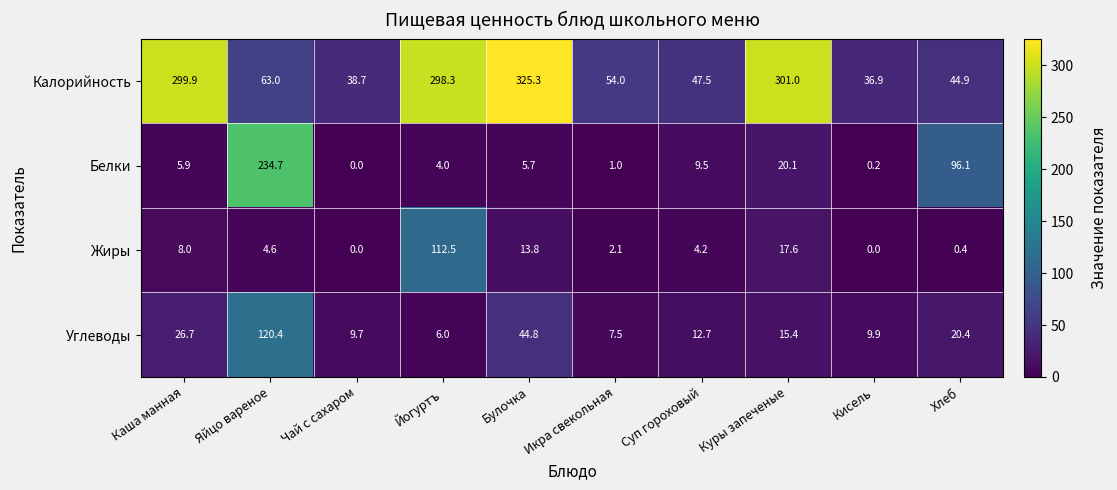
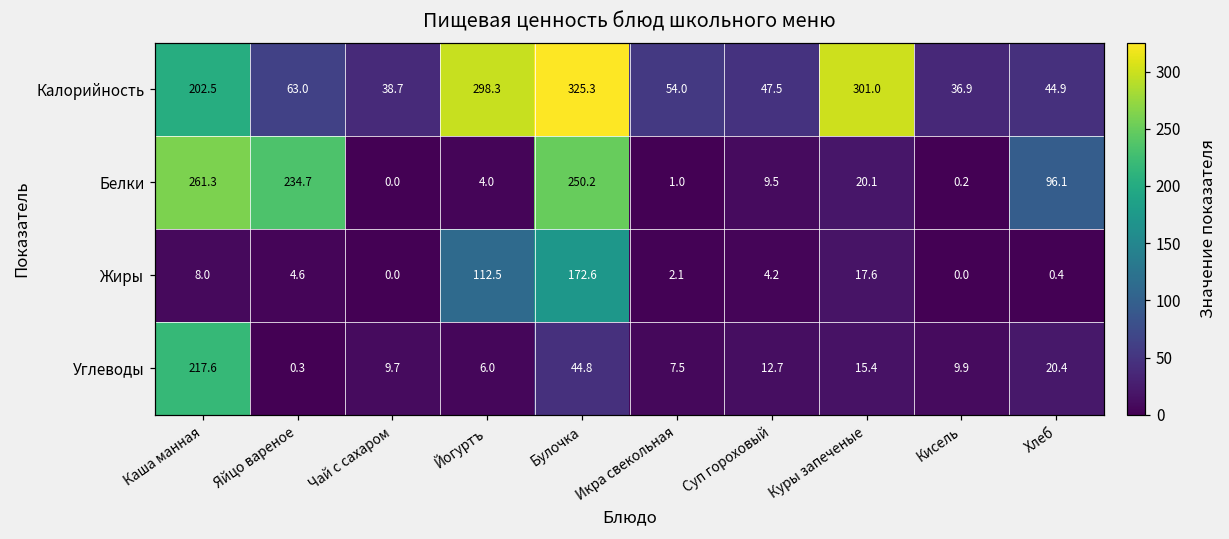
Калорийность, Каша манная: 299.9 -> 202.5
Белки, Каша манная: 5.9 -> 261.3
Белки, Булочка: 5.7 -> 250.2
Жиры, Булочка: 13.8 -> 172.6
Углеводы, Каша манная: 26.7 -> 217.6
Углеводы, Яйцо вареное: 120.4 -> 0.3
